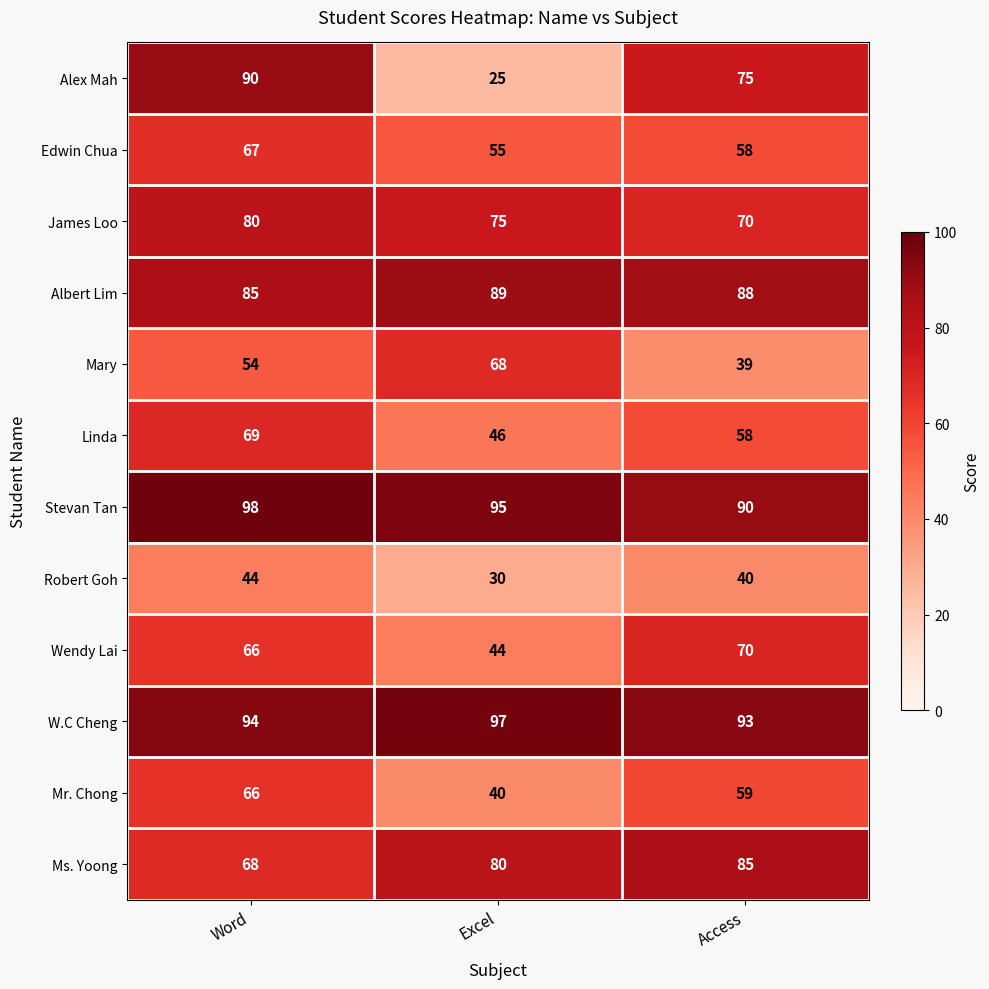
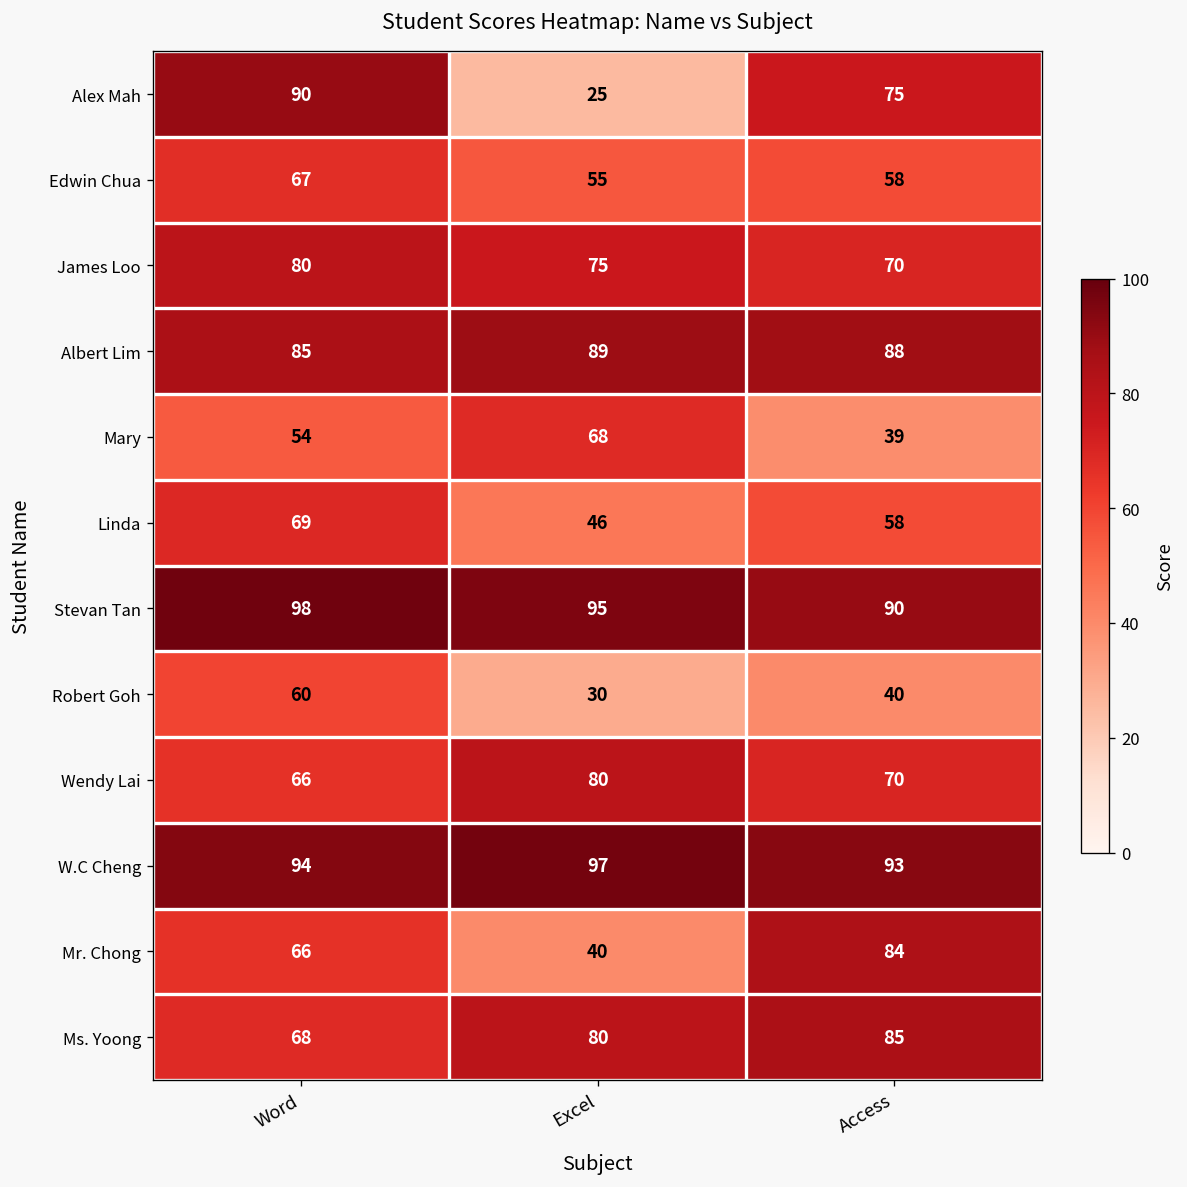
Robert Goh, Word: 44 -> 60
Wendy Lai, Excel: 44 -> 80
Mr. Chong, Access: 59 -> 84
